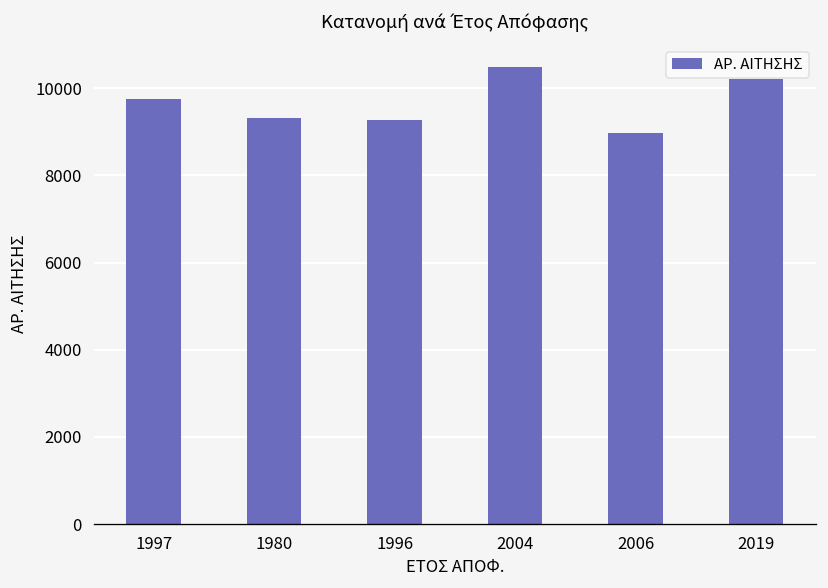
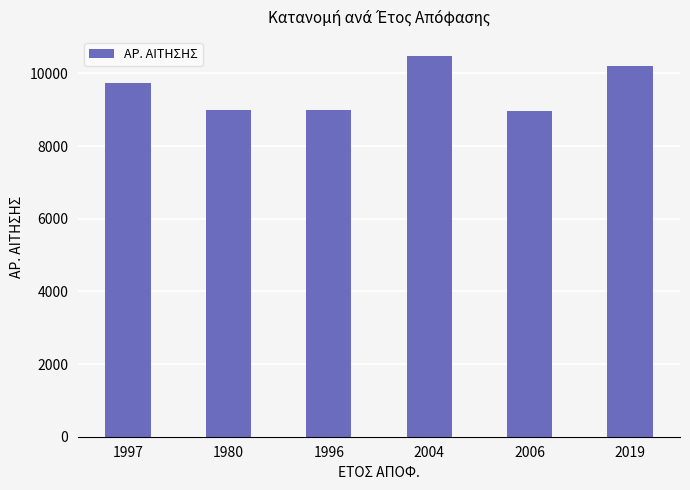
1980: 9300 -> 9000
1996: 9300 -> 9000
